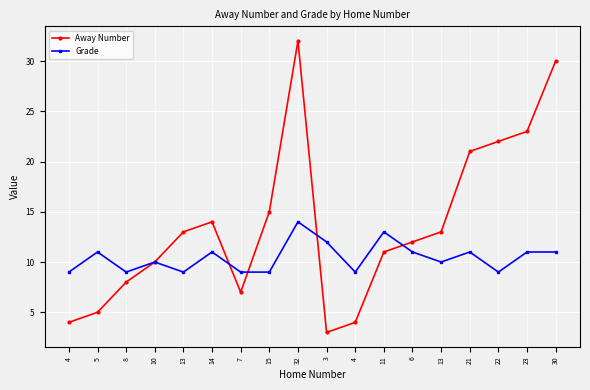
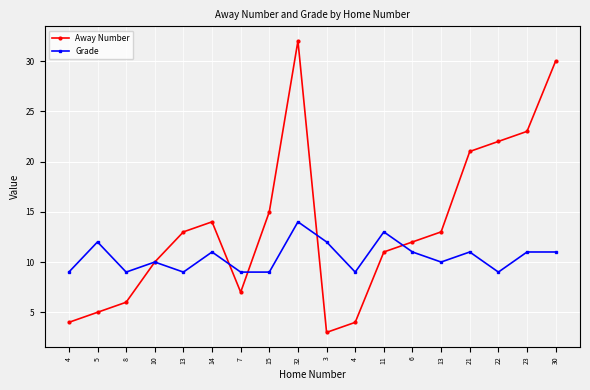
Grade, 5: 11 -> 12
Away Number, 8: 8 -> 6
